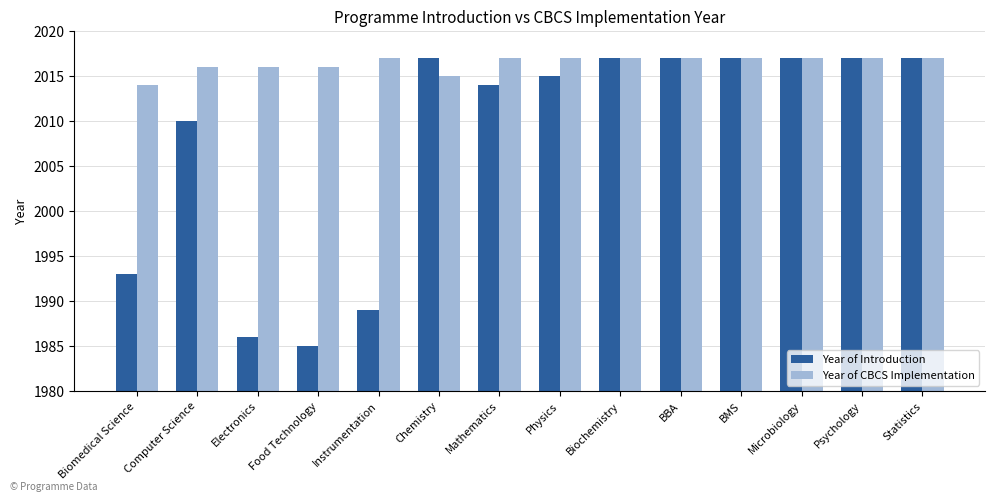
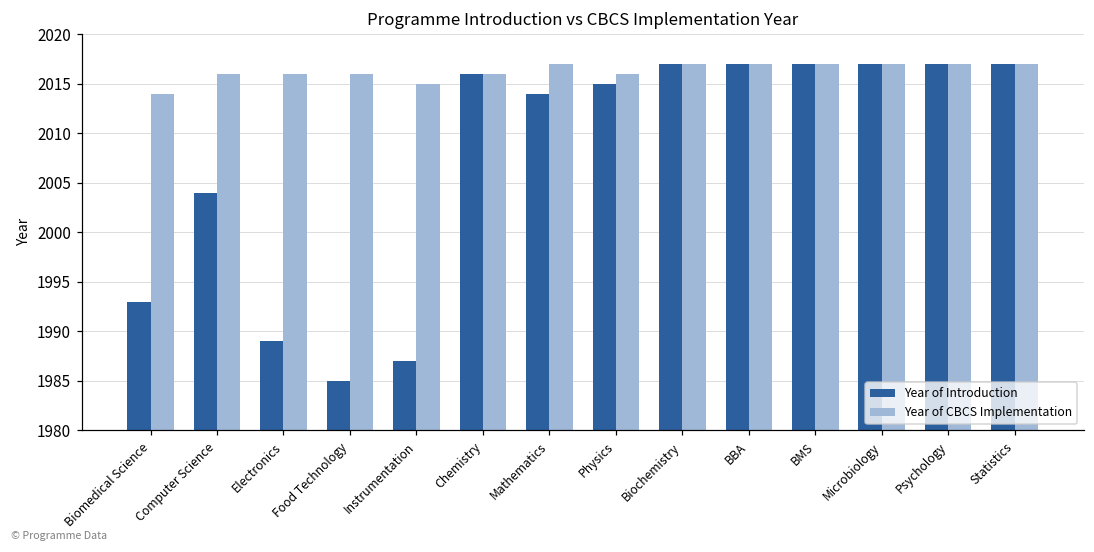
Year of Introduction, Computer Science: 2010 -> 2004
Year of Introduction, Electronics: 1986 -> 1989
Year of Introduction, Instrumentation: 1989 -> 1987
Year of CBCS Implementation, Instrumentation: 2017 -> 2015
Year of Introduction, Chemistry: 2017 -> 2016
Year of CBCS Implementation, Chemistry: 2015 -> 2016
Year of CBCS Implementation, Physics: 2017 -> 2016
